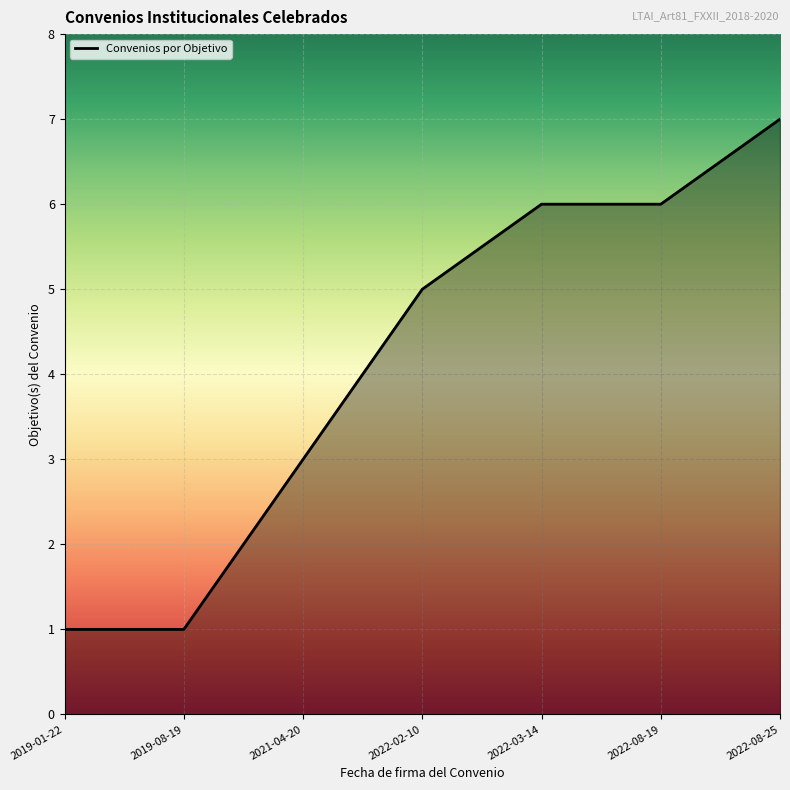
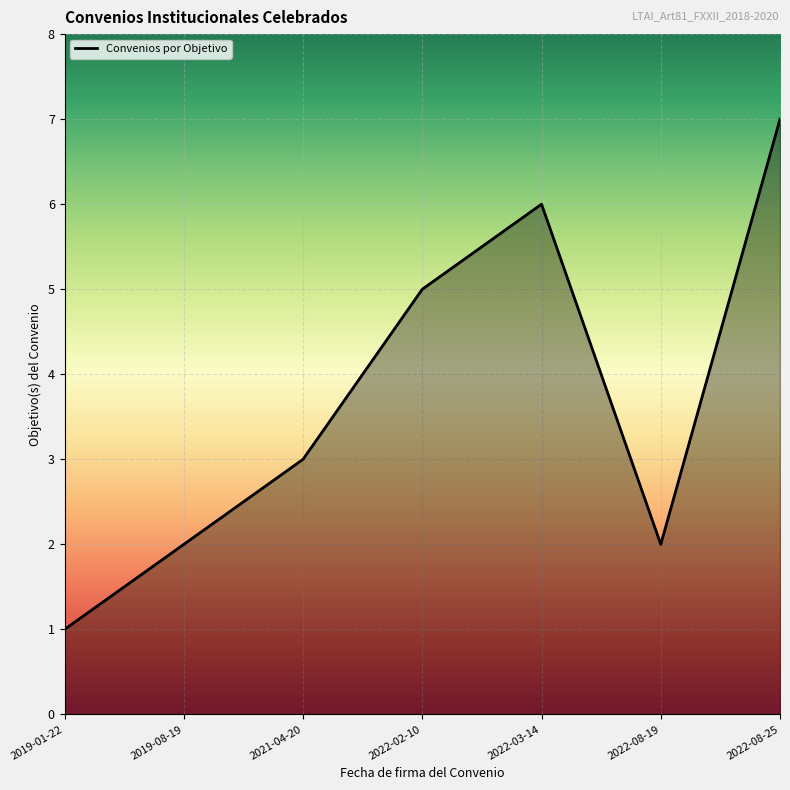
2019-08-19: 1 -> 2
2022-08-19: 6 -> 2
